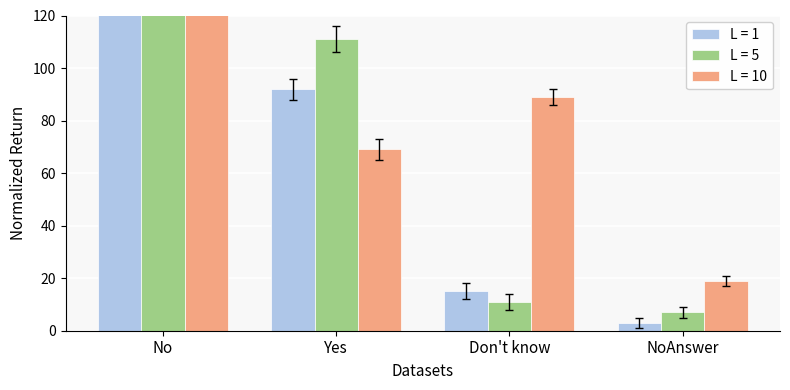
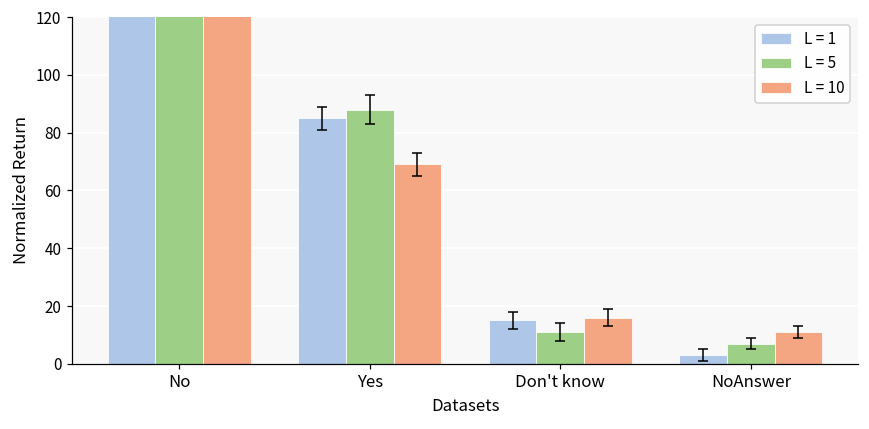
L = 1, Yes: 92 -> 85
L = 5, Yes: 111 -> 88
L = 10, Don't know: 89 -> 16
L = 10, NoAnswer: 19 -> 11
